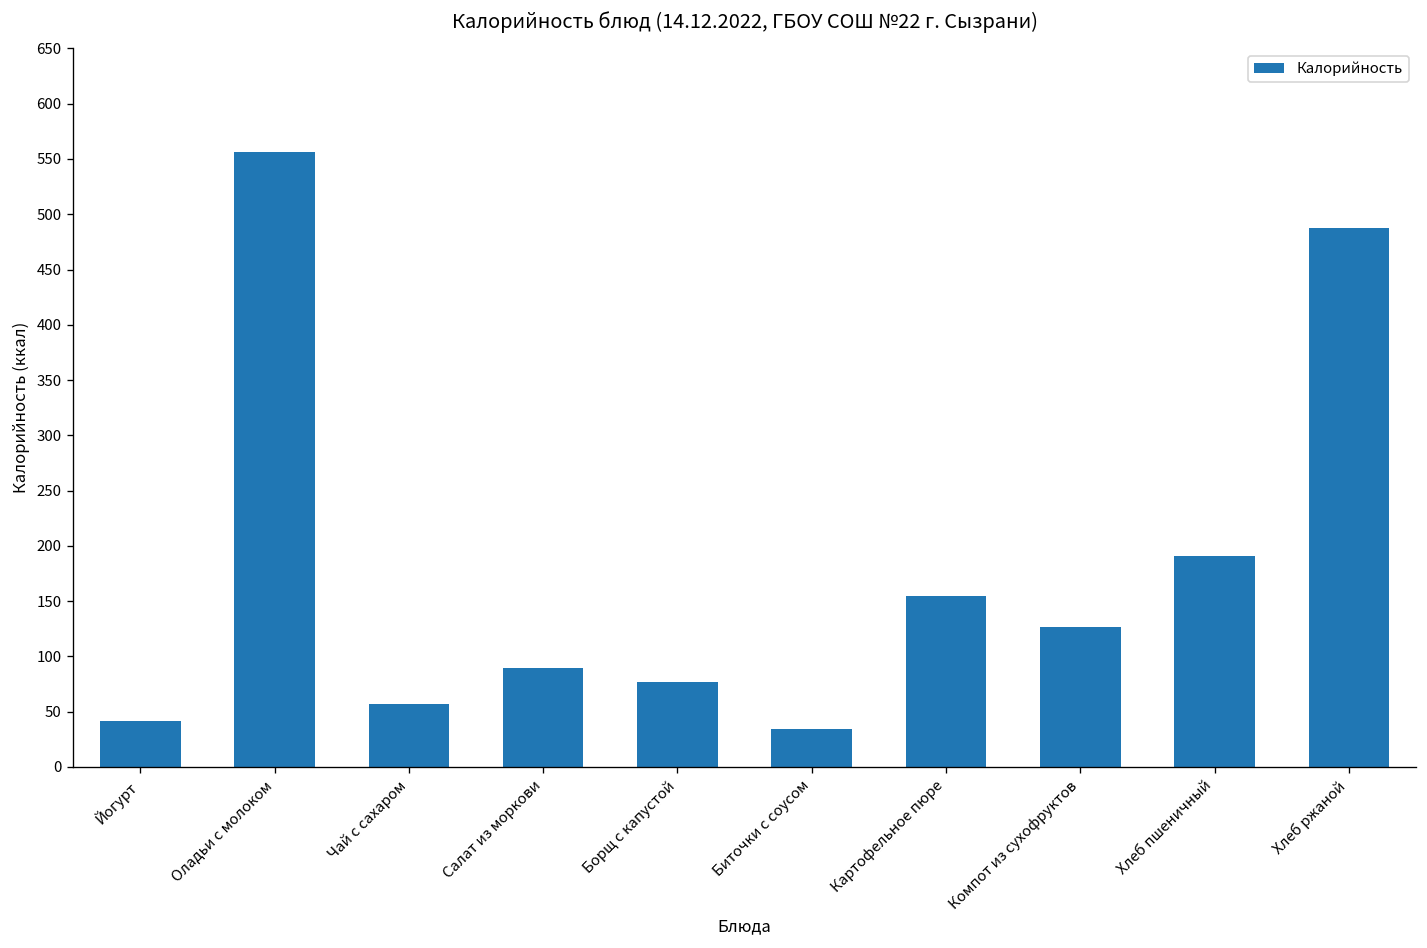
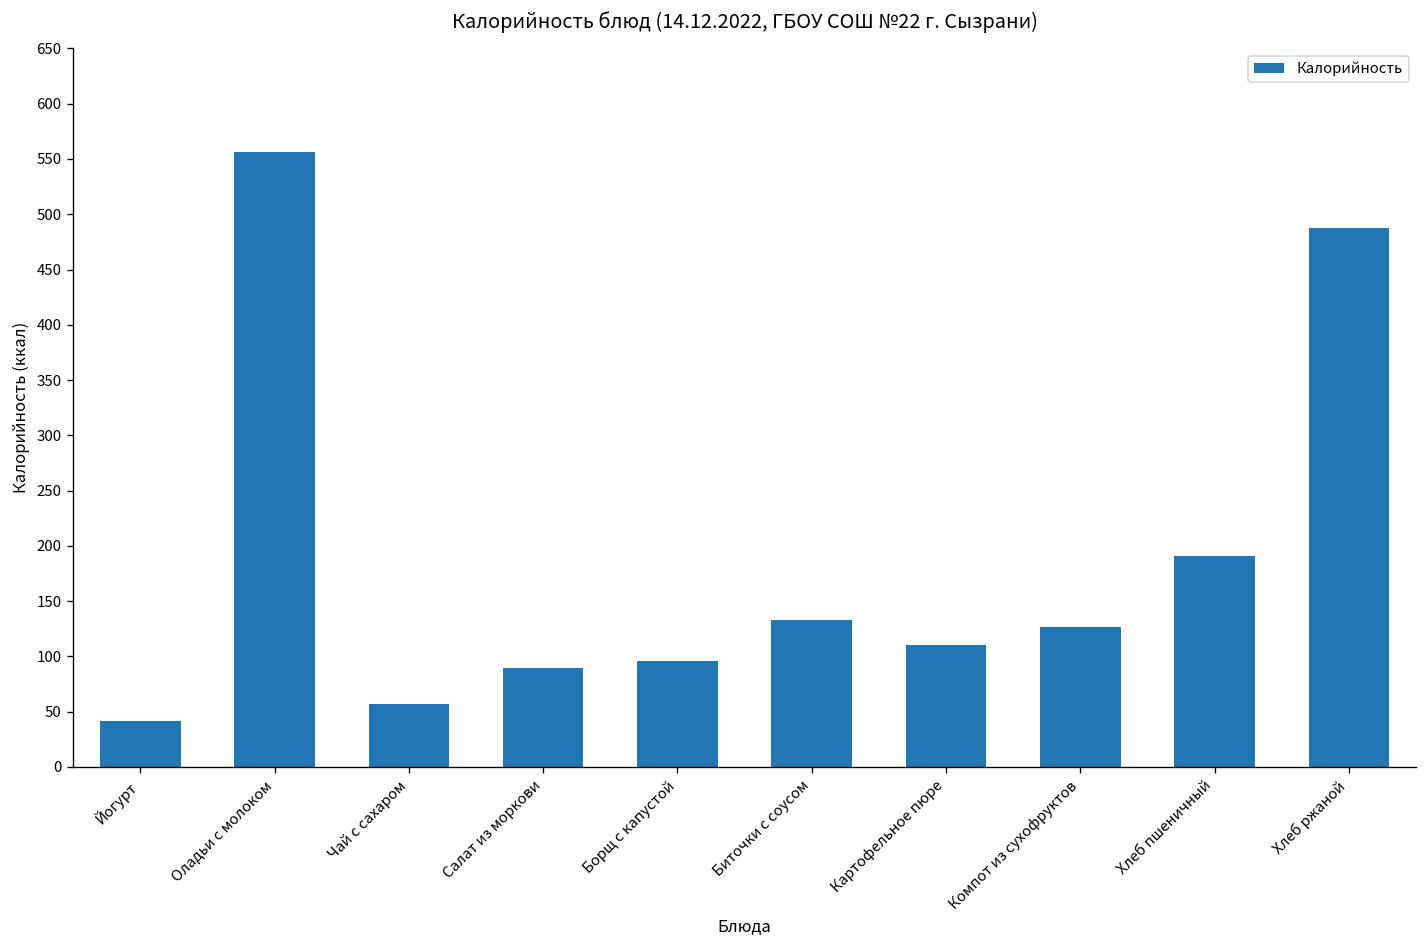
Борщ с капустой: 80 -> 100
Биточки с соусом: 30 -> 130
Картофельное пюре: 150 -> 110
